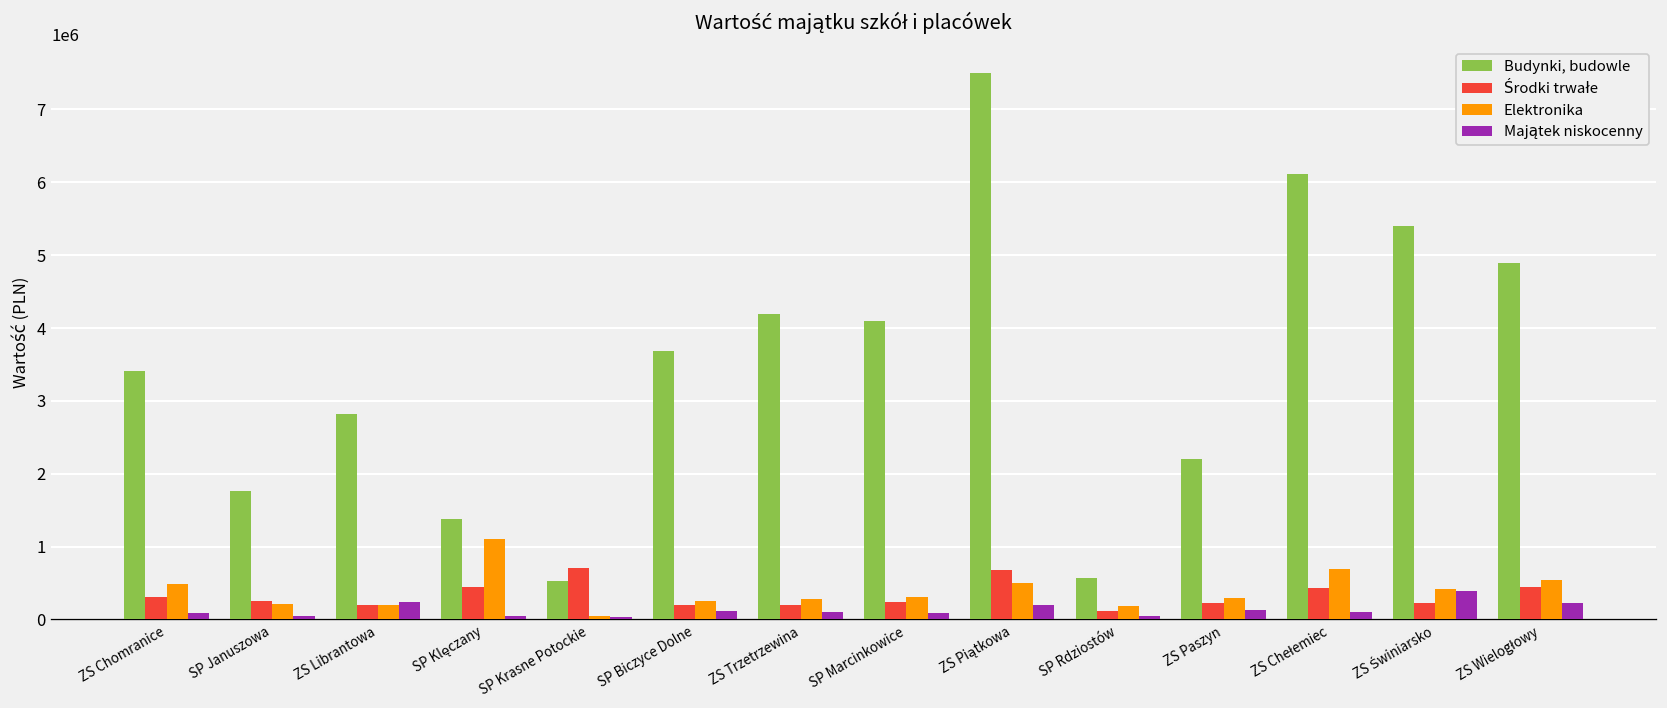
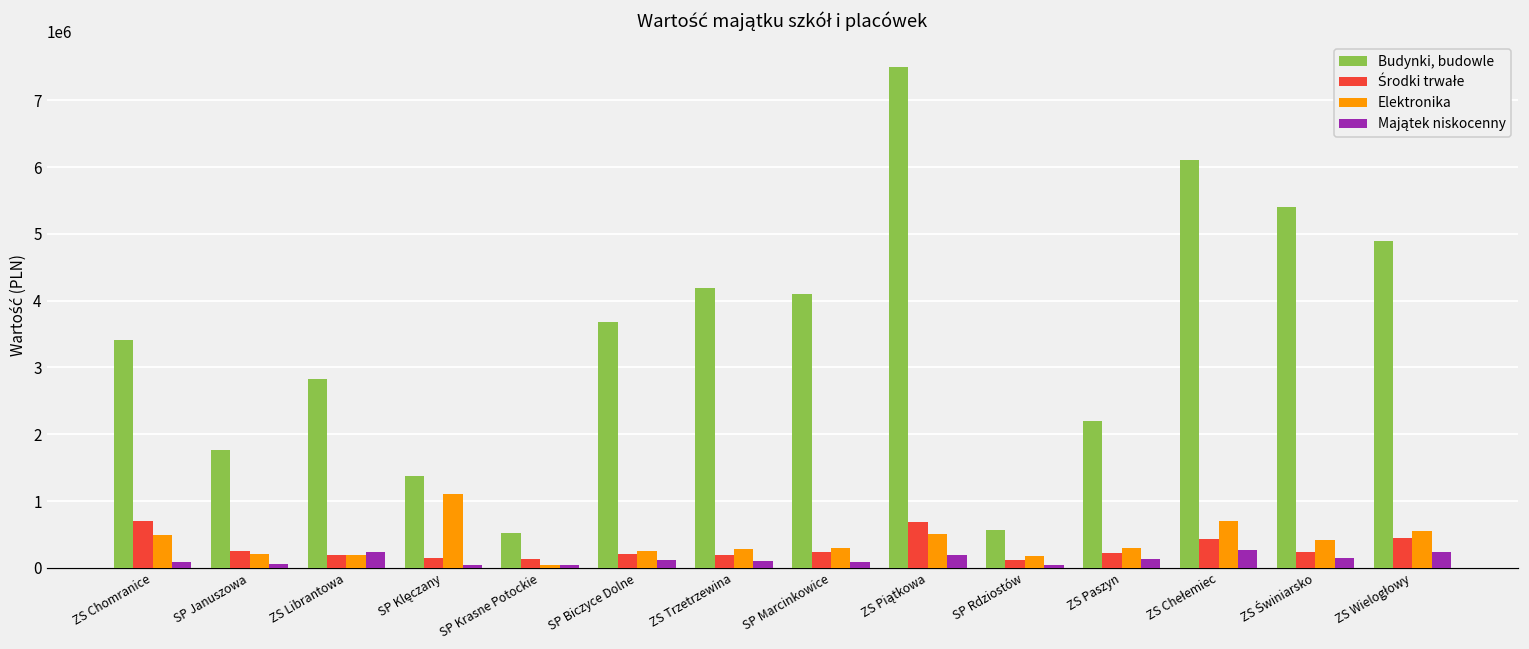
Środki trwałe, ZS Chomranice: 300000 -> 700000
Środki trwałe, SP Klęczany: 500000 -> 200000
Środki trwałe, SP Krasne Potockie: 700000 -> 100000
Majątek niskocenny, ZS Chełemiec: 100000 -> 300000
Majątek niskocenny, ZS Świniarsko: 400000 -> 100000
